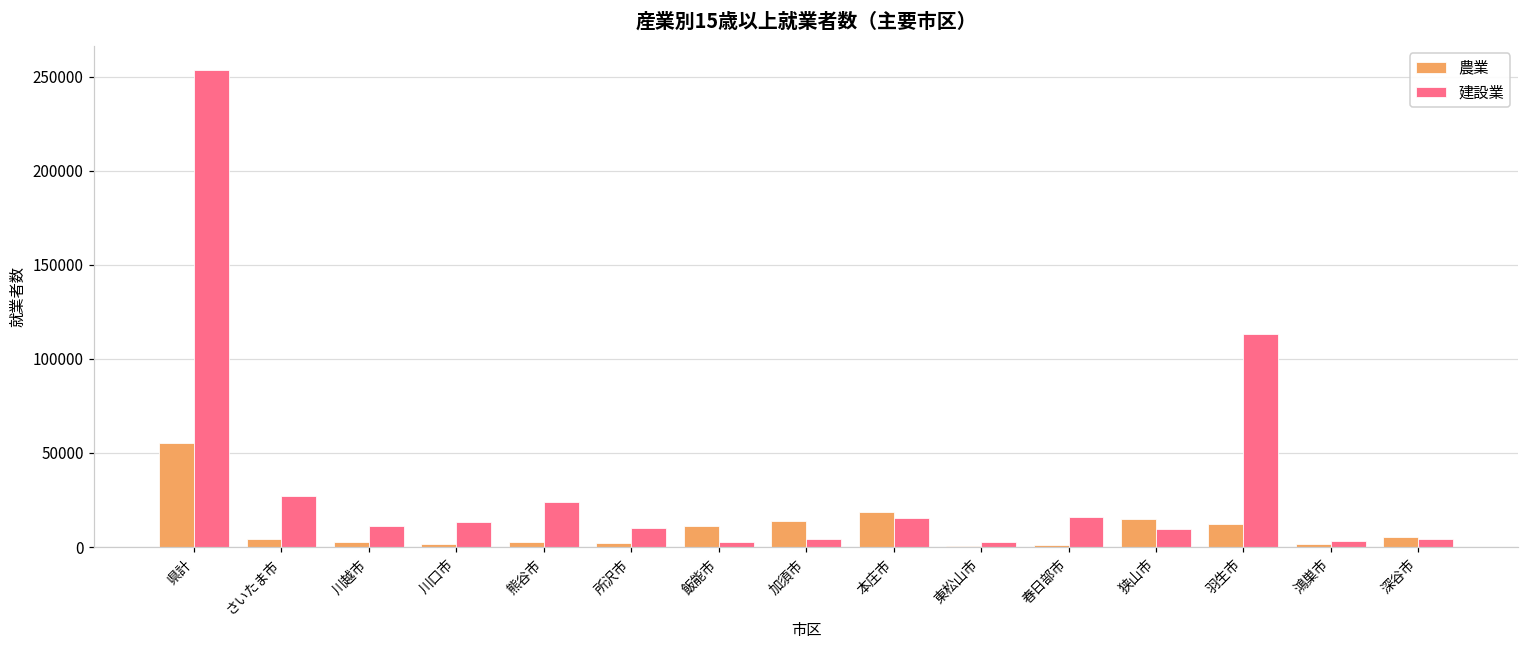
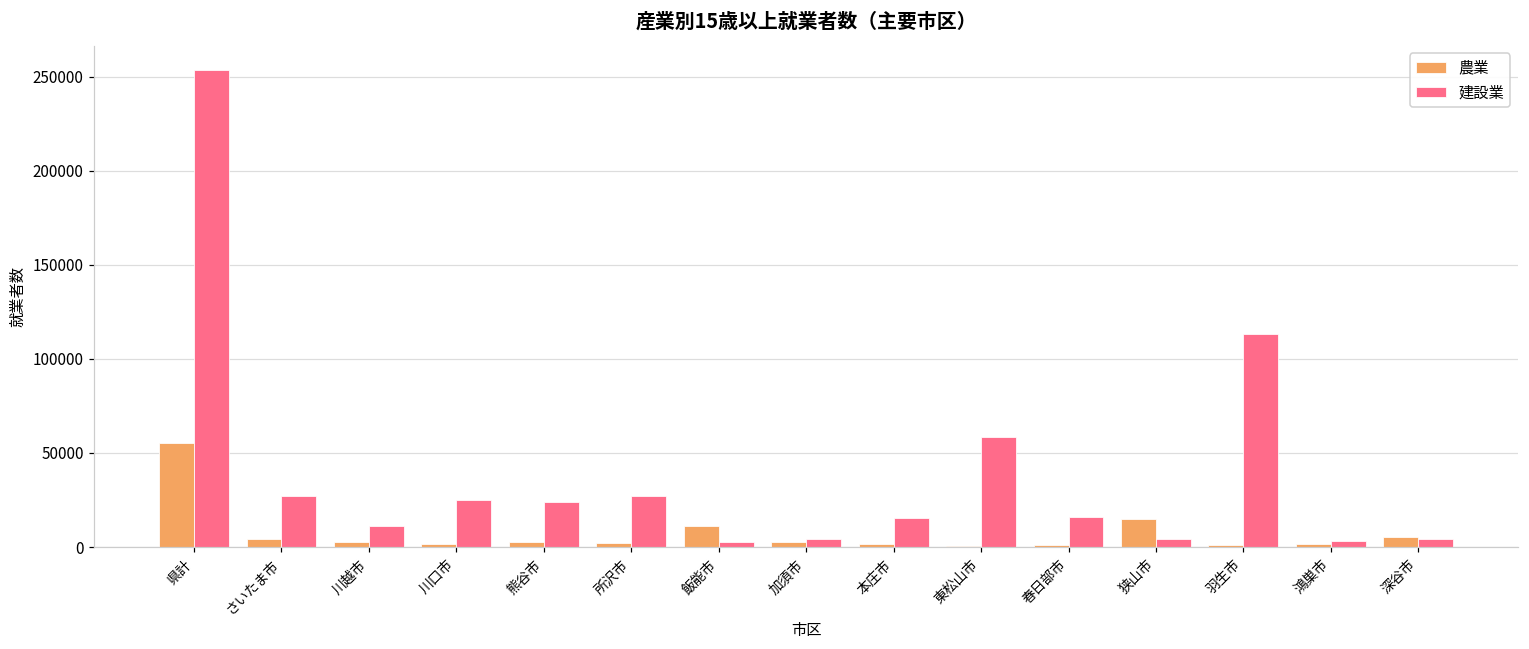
建設業, 川口市: 14000 -> 25000
建設業, 所沢市: 10000 -> 27000
農業, 加須市: 14000 -> 3000
農業, 本庄市: 19000 -> 2000
建設業, 東松山市: 3000 -> 58000
建設業, 狭山市: 10000 -> 4000
農業, 羽生市: 12000 -> 1000
